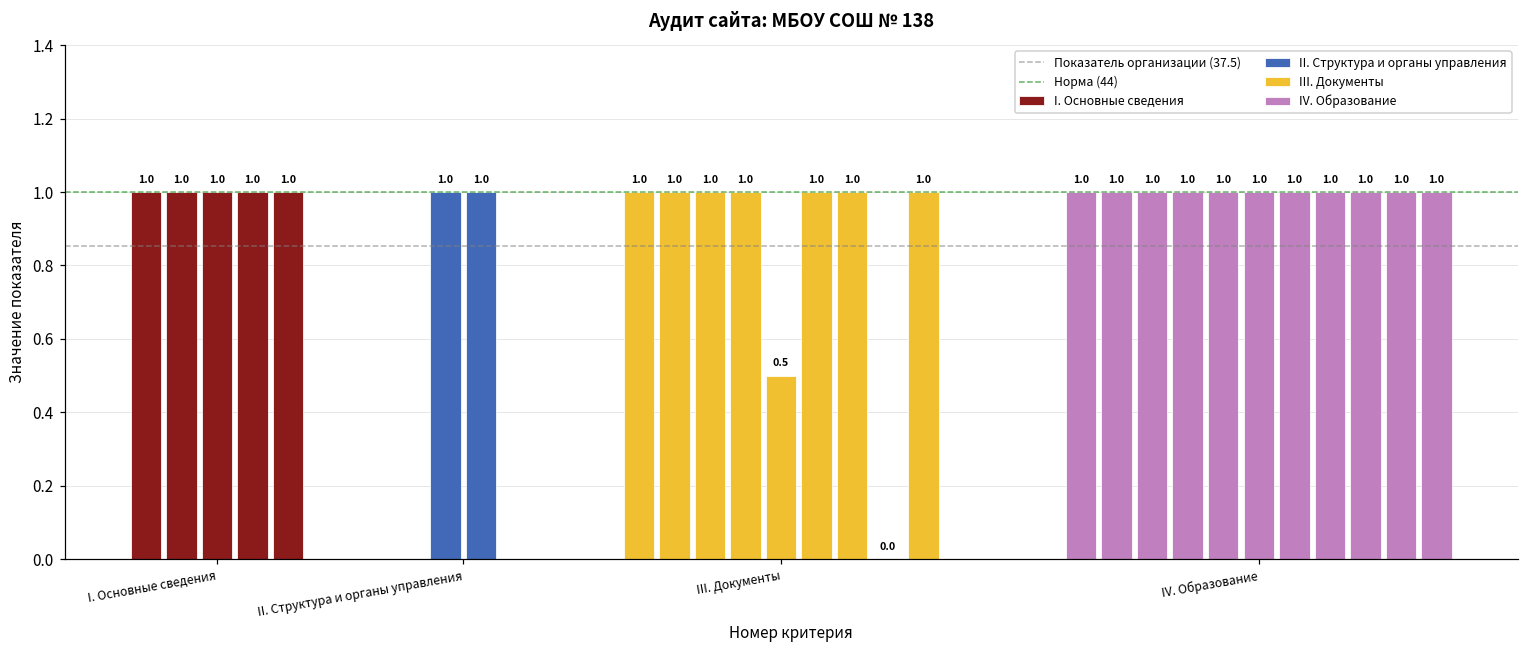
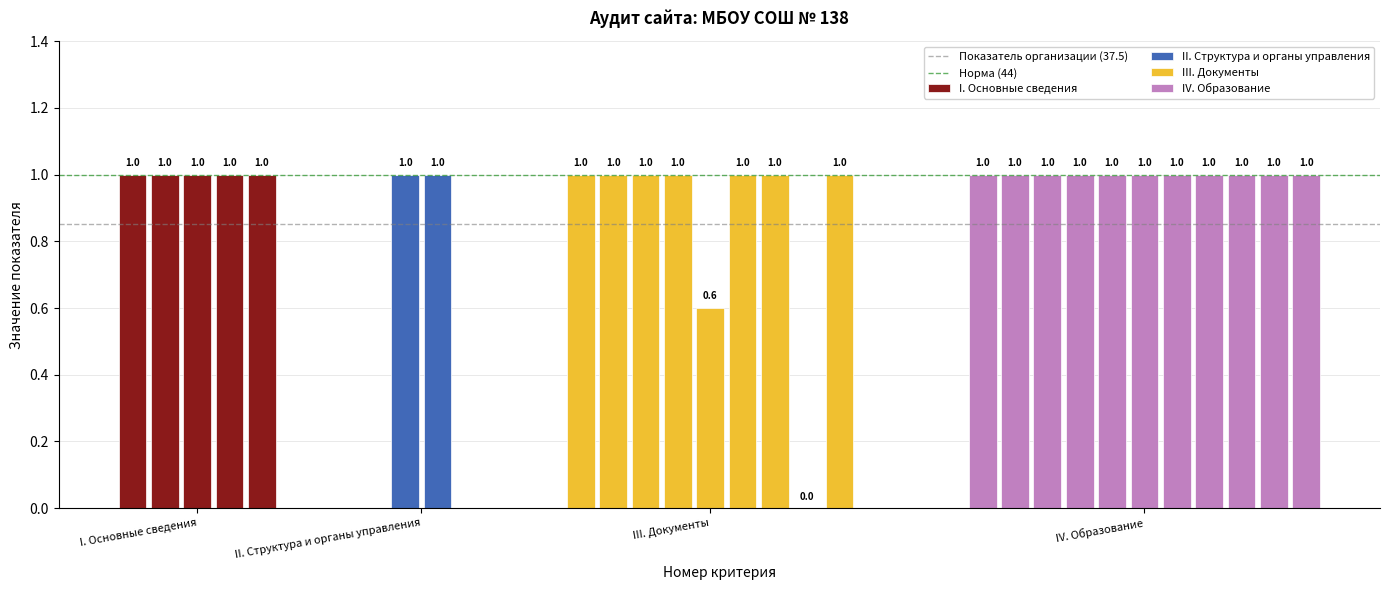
III. Документы: 0.5 -> 0.6
